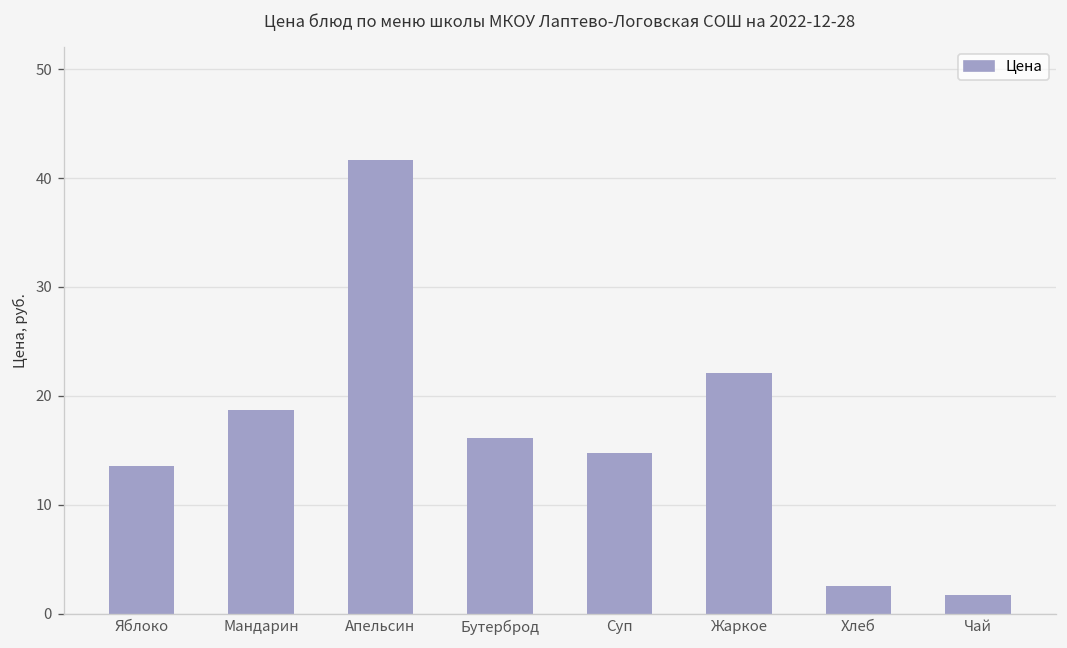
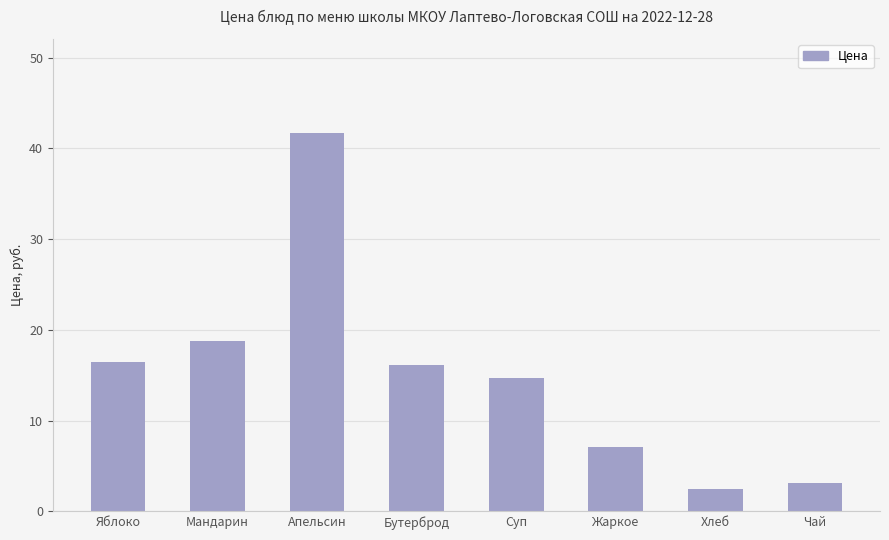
Яблоко: 14 -> 17
Жаркое: 22 -> 7
Чай: 2 -> 3
